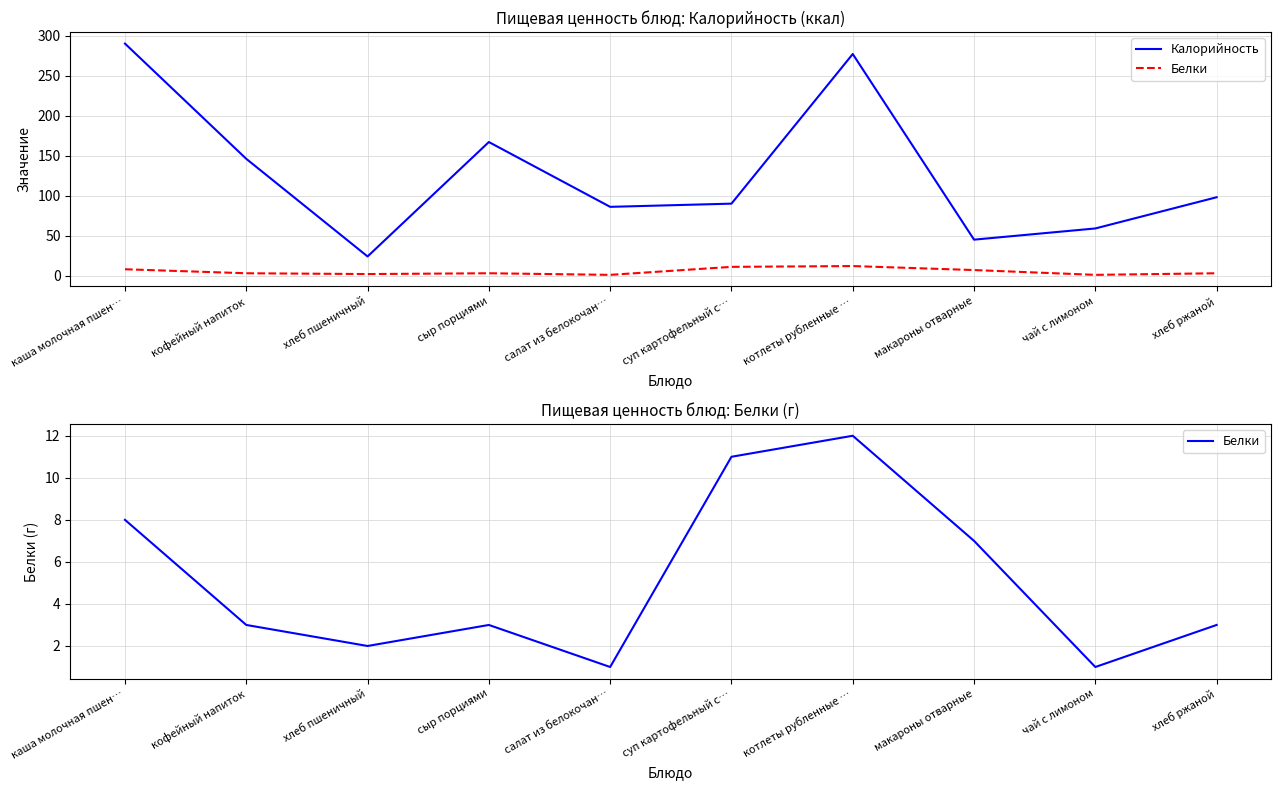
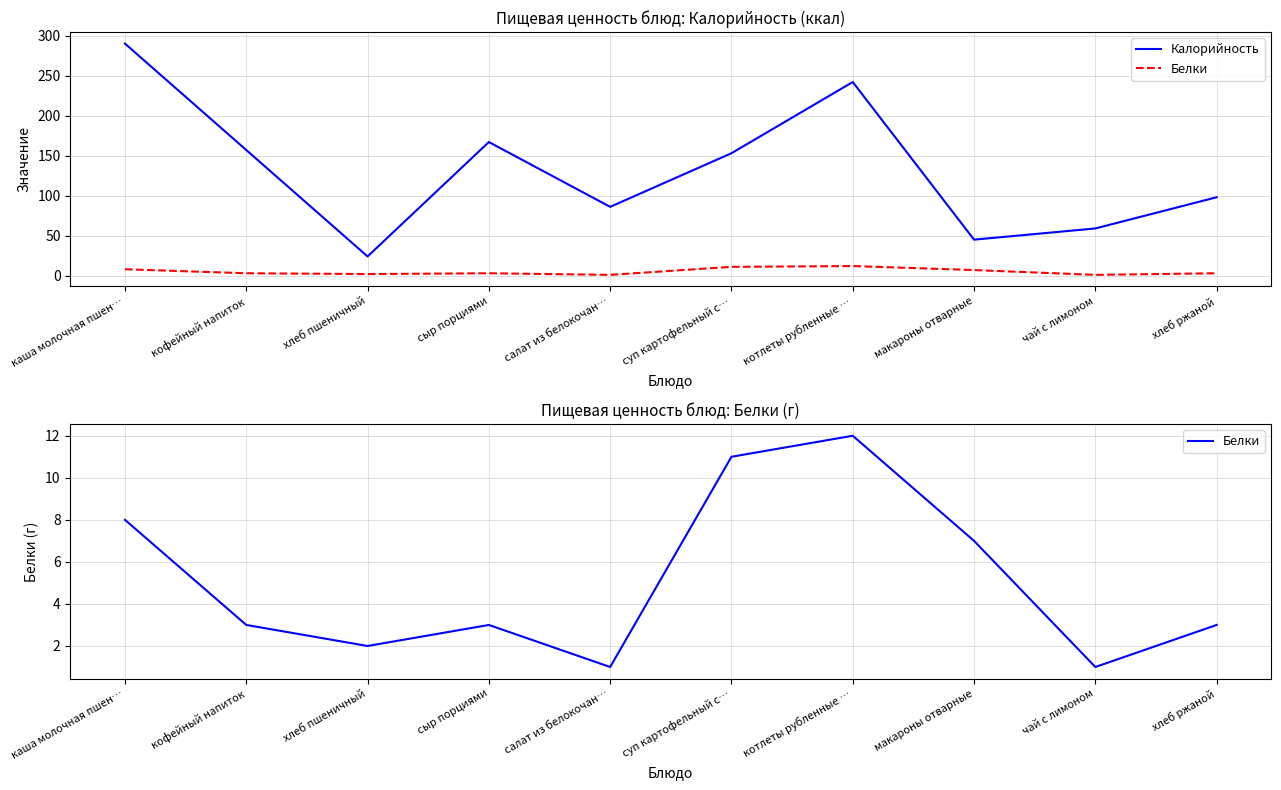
Пищевая ценность блюд: Калорийность (ккал), Калорийность, кофейный напиток: 150 -> 160
Пищевая ценность блюд: Калорийность (ккал), Калорийность, суп картофельный с…: 90 -> 150
Пищевая ценность блюд: Калорийность (ккал), Калорийность, котлеты рубленные …: 280 -> 240
